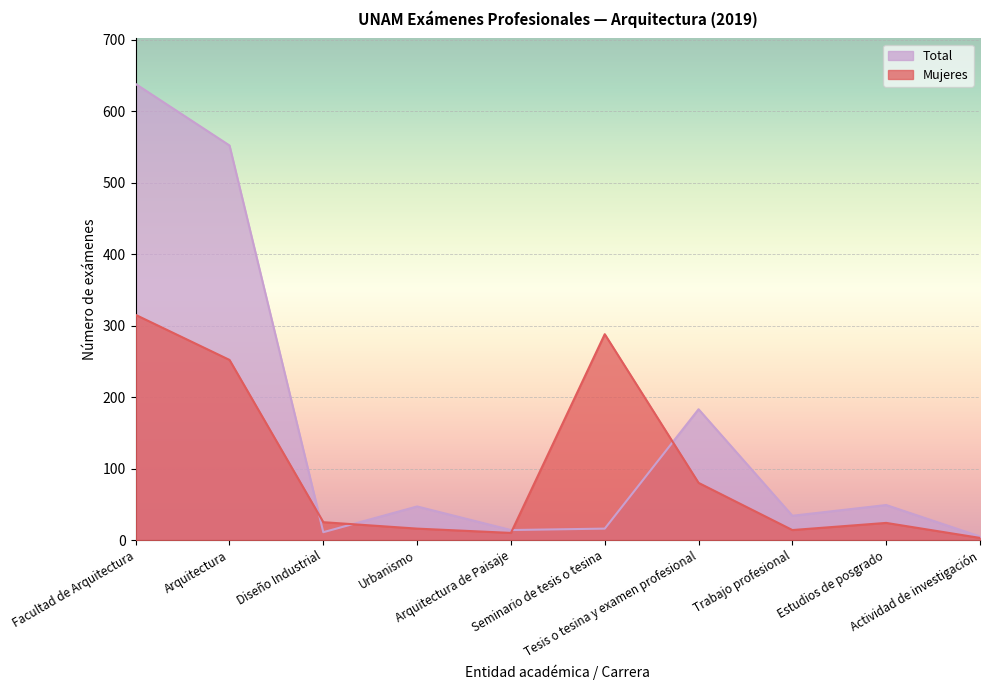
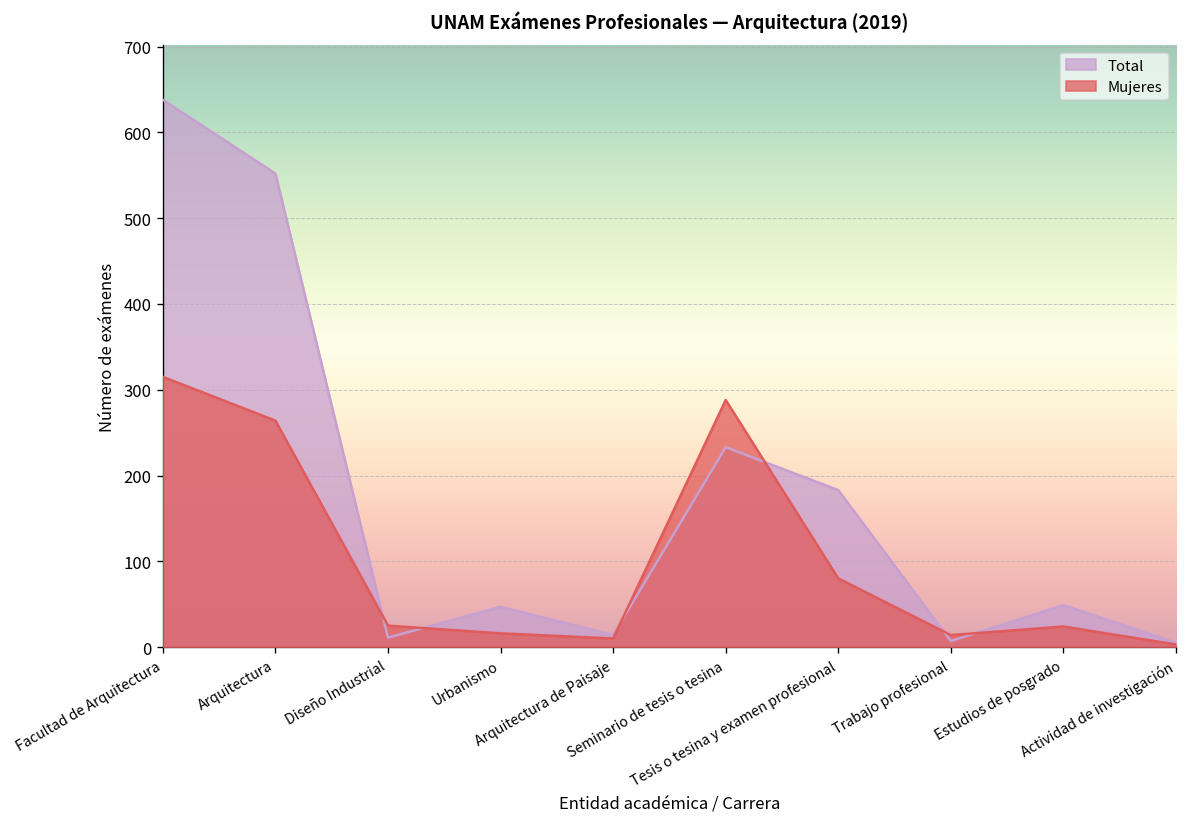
Mujeres, Arquitectura: 250 -> 260
Total, Seminario de tesis o tesina: 20 -> 230
Total, Trabajo profesional: 30 -> 10
